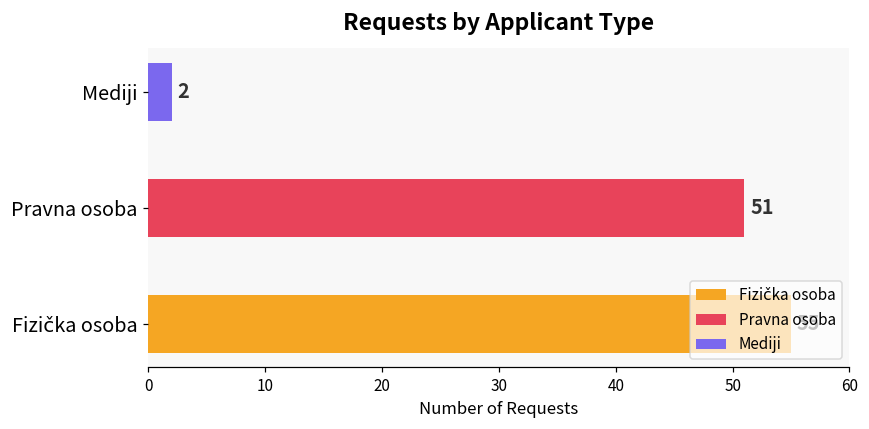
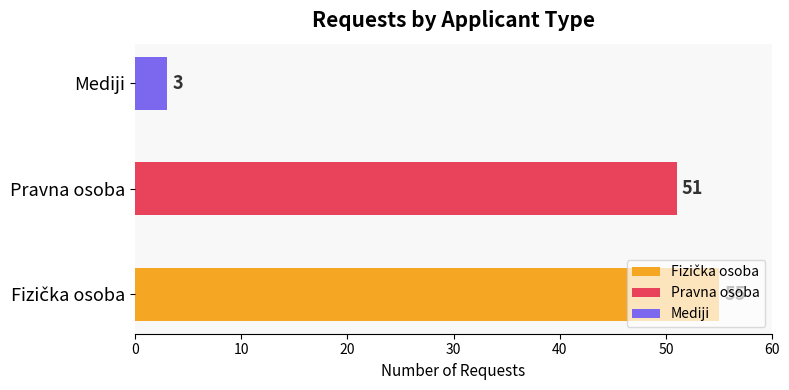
Mediji: 2 -> 3
